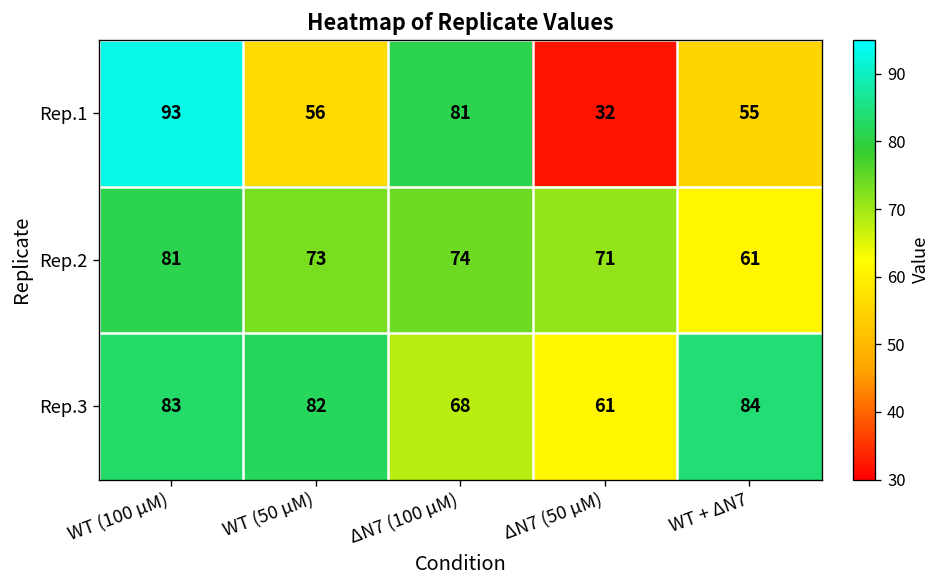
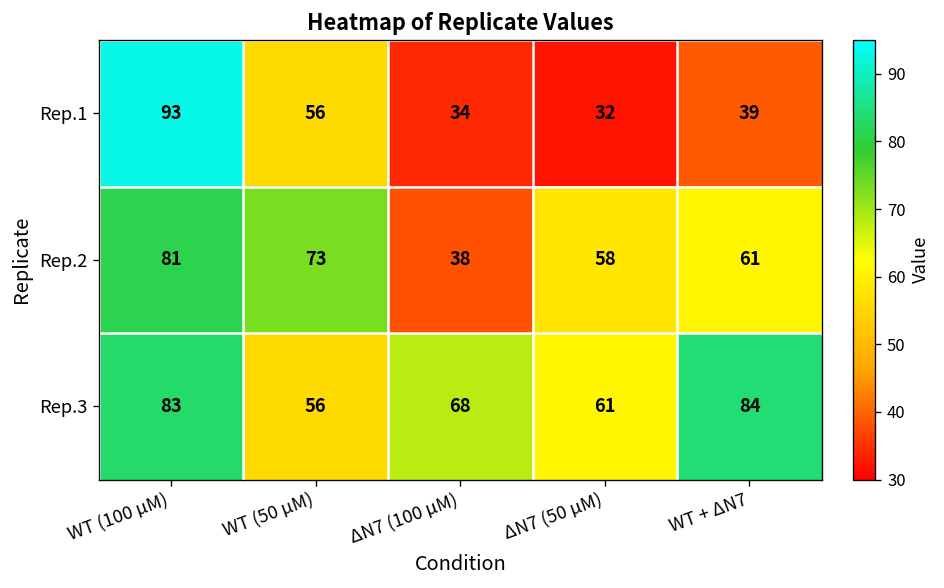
Rep.1, ΔN7 (100 µM): 81 -> 34
Rep.1, WT + ΔN7: 55 -> 39
Rep.2, ΔN7 (100 µM): 74 -> 38
Rep.2, ΔN7 (50 µM): 71 -> 58
Rep.3, WT (50 µM): 82 -> 56
